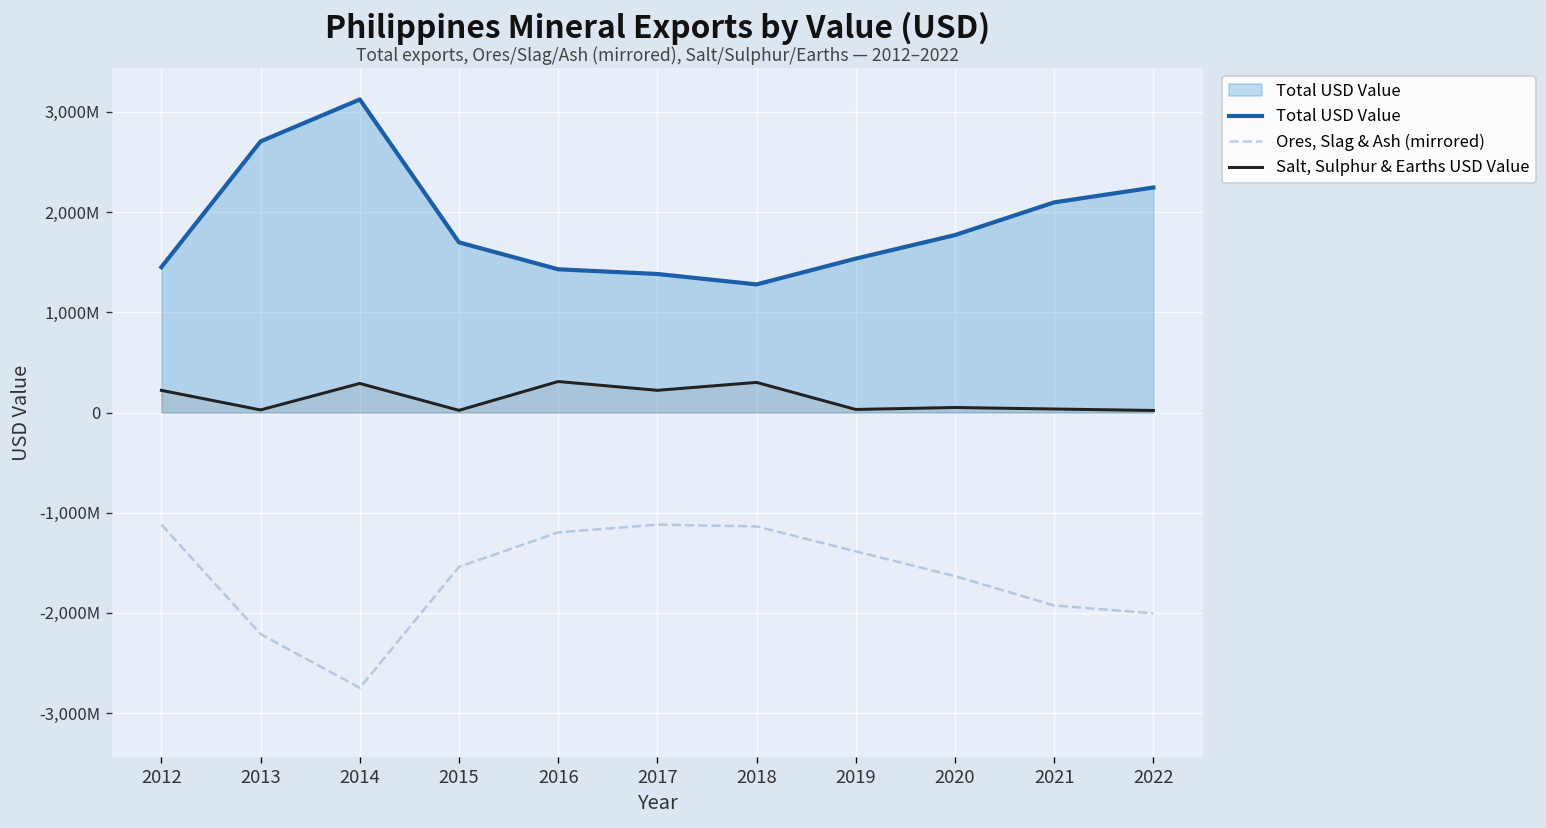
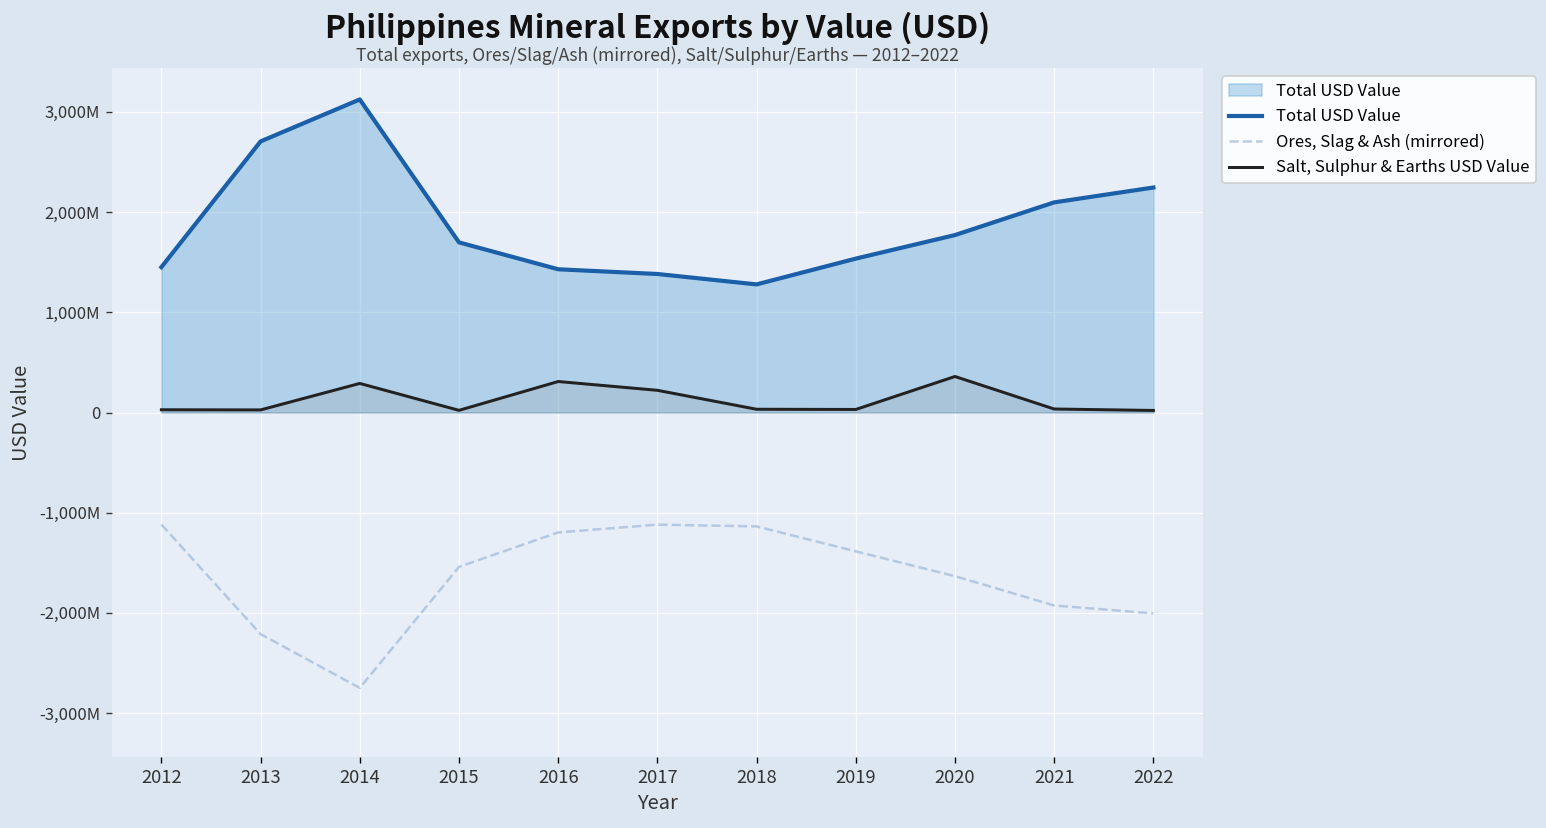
Salt, Sulphur & Earths USD Value, 2012: 200,000,000 -> 0
Salt, Sulphur & Earths USD Value, 2018: 300,000,000 -> 0
Salt, Sulphur & Earths USD Value, 2020: 0 -> 400,000,000
